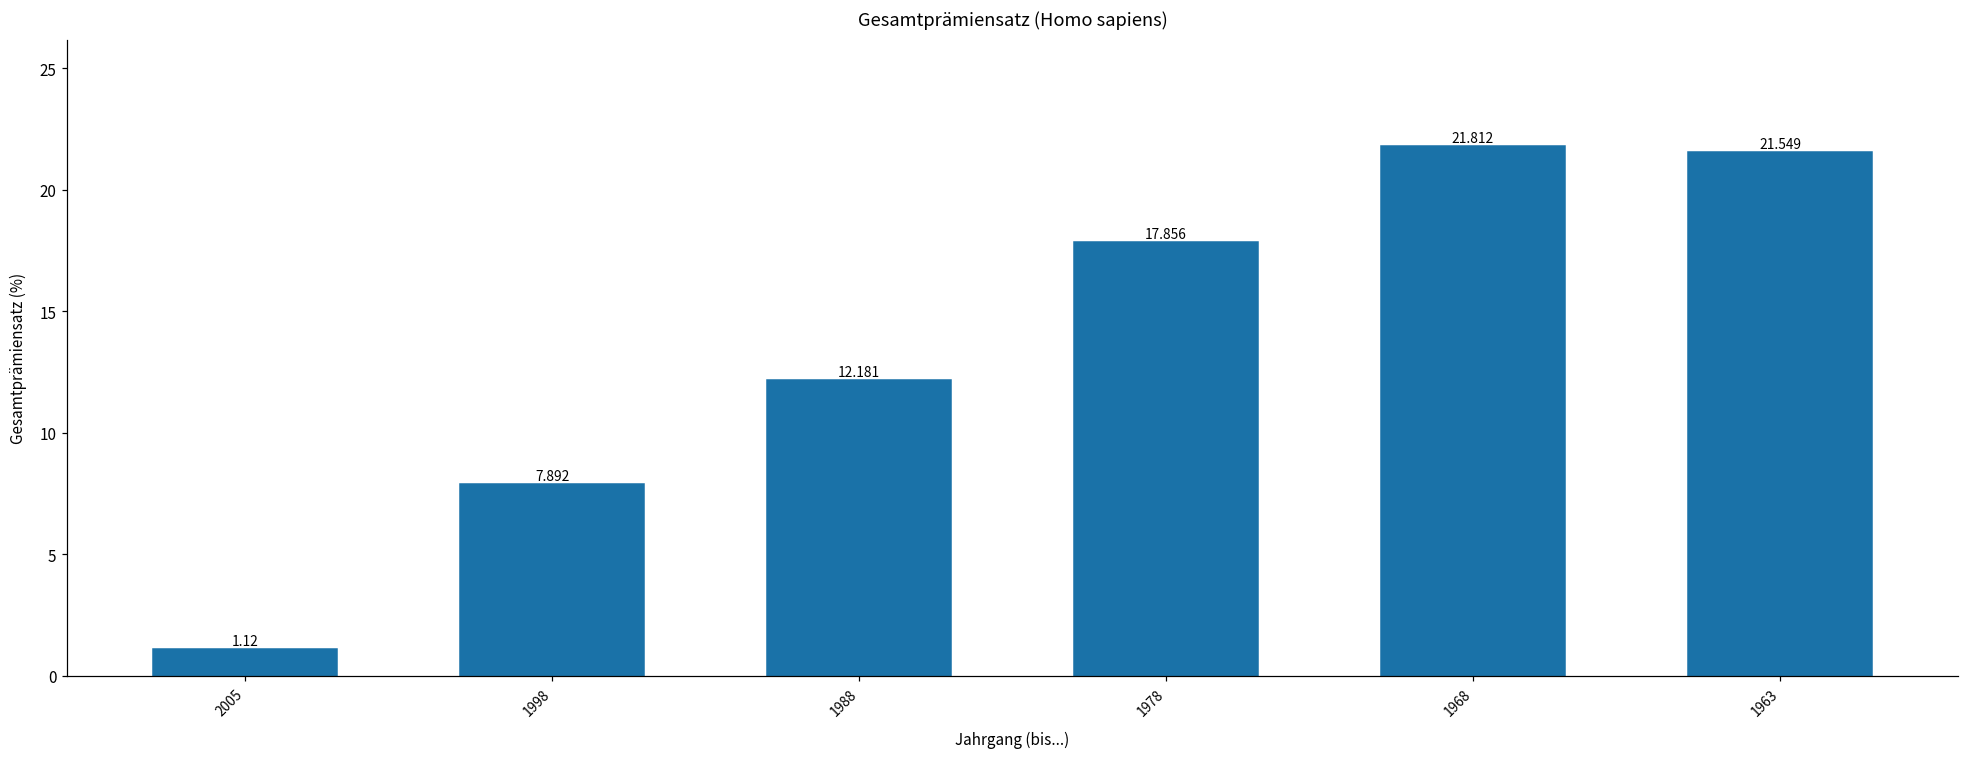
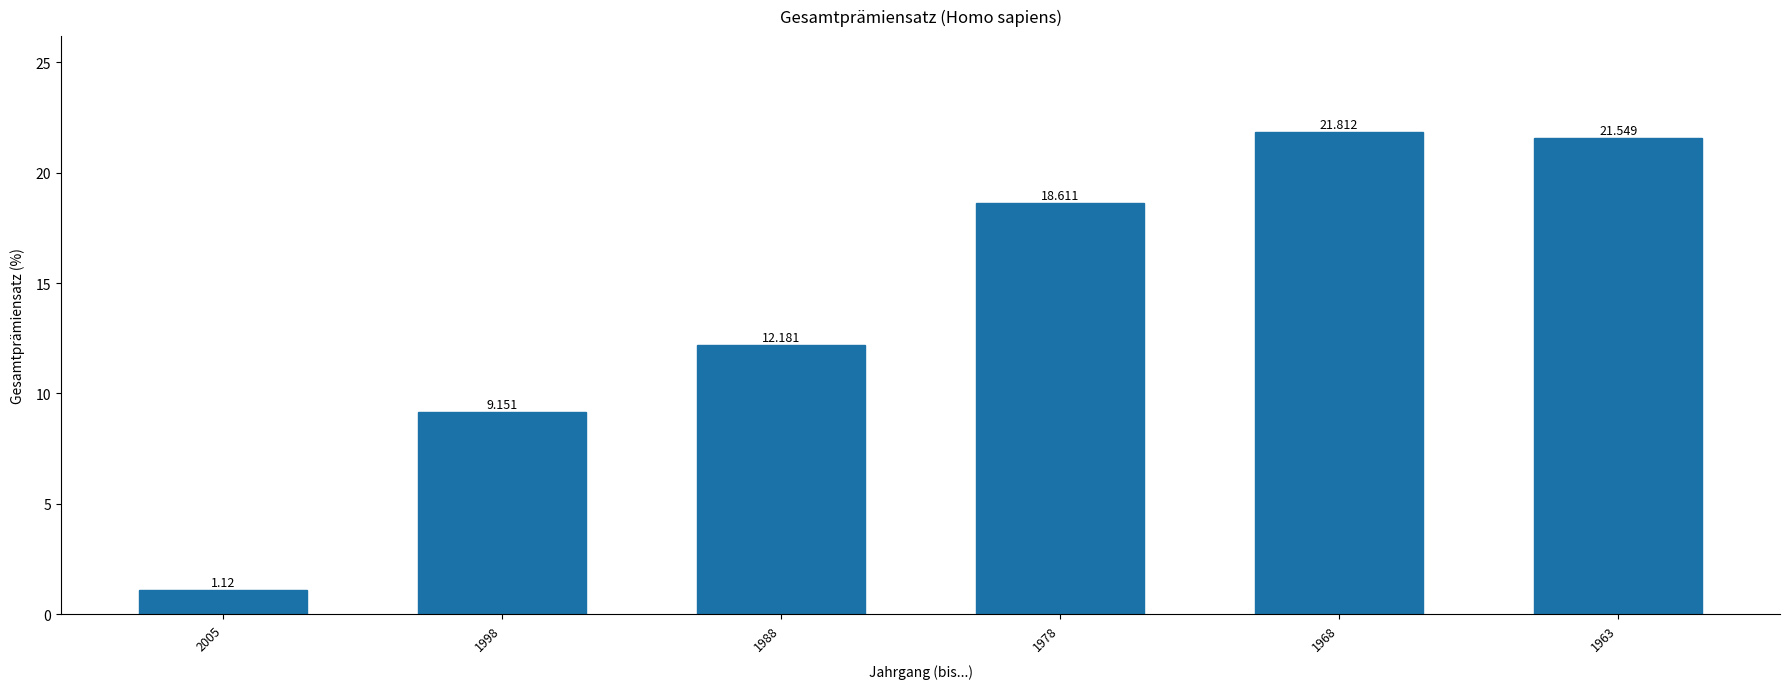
1998: 7.892 -> 9.151
1978: 17.856 -> 18.611
